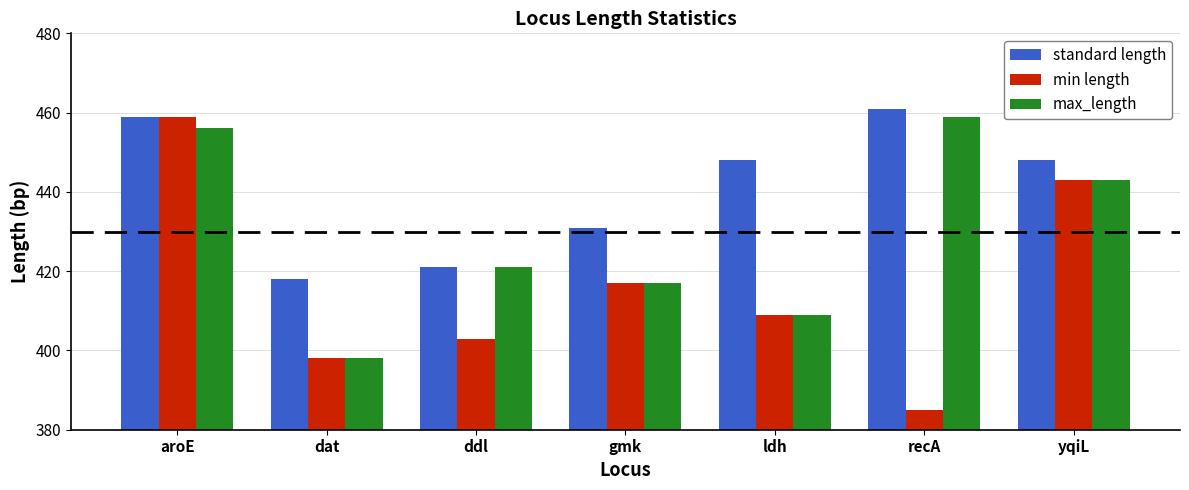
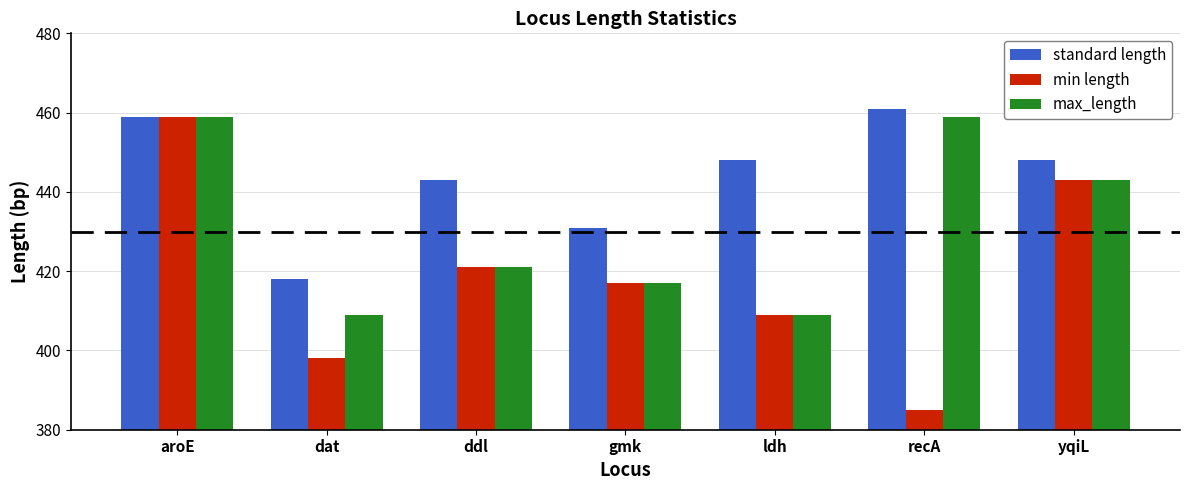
max_length, aroE: 456 -> 459
max_length, dat: 398 -> 409
standard length, ddl: 421 -> 443
min length, ddl: 403 -> 421
